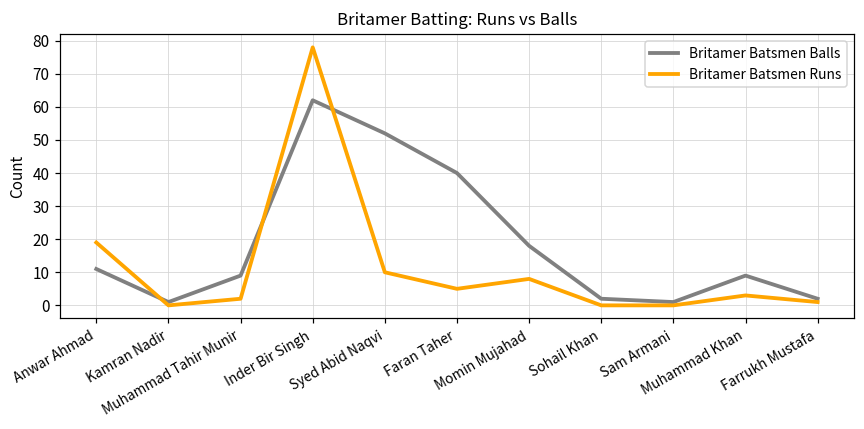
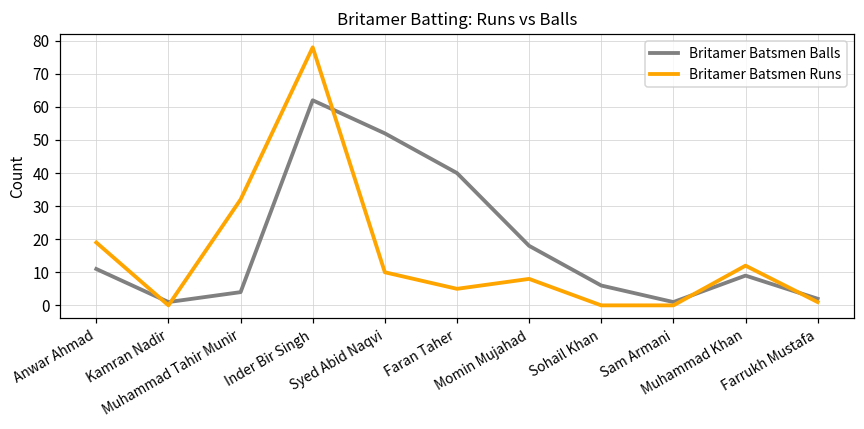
Britamer Batsmen Balls, Muhammad Tahir Munir: 9 -> 4
Britamer Batsmen Runs, Muhammad Tahir Munir: 2 -> 32
Britamer Batsmen Balls, Sohail Khan: 2 -> 6
Britamer Batsmen Runs, Muhammad Khan: 3 -> 12
